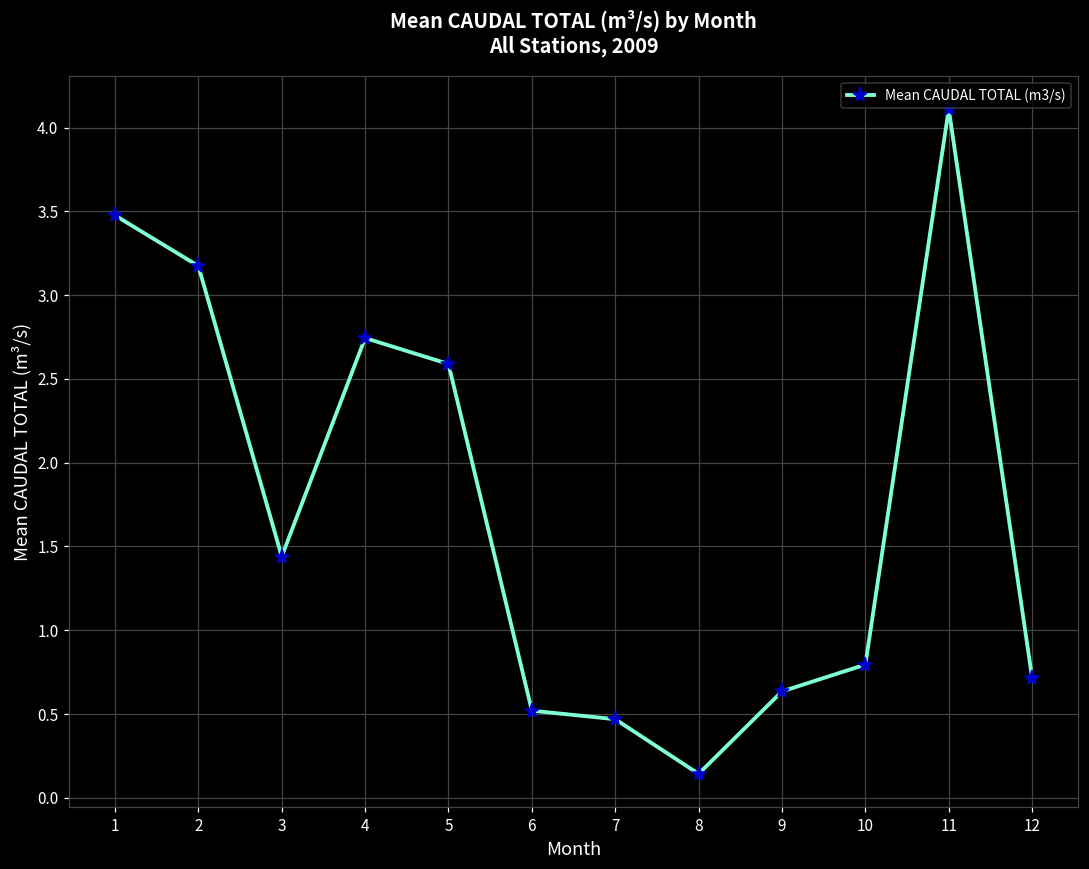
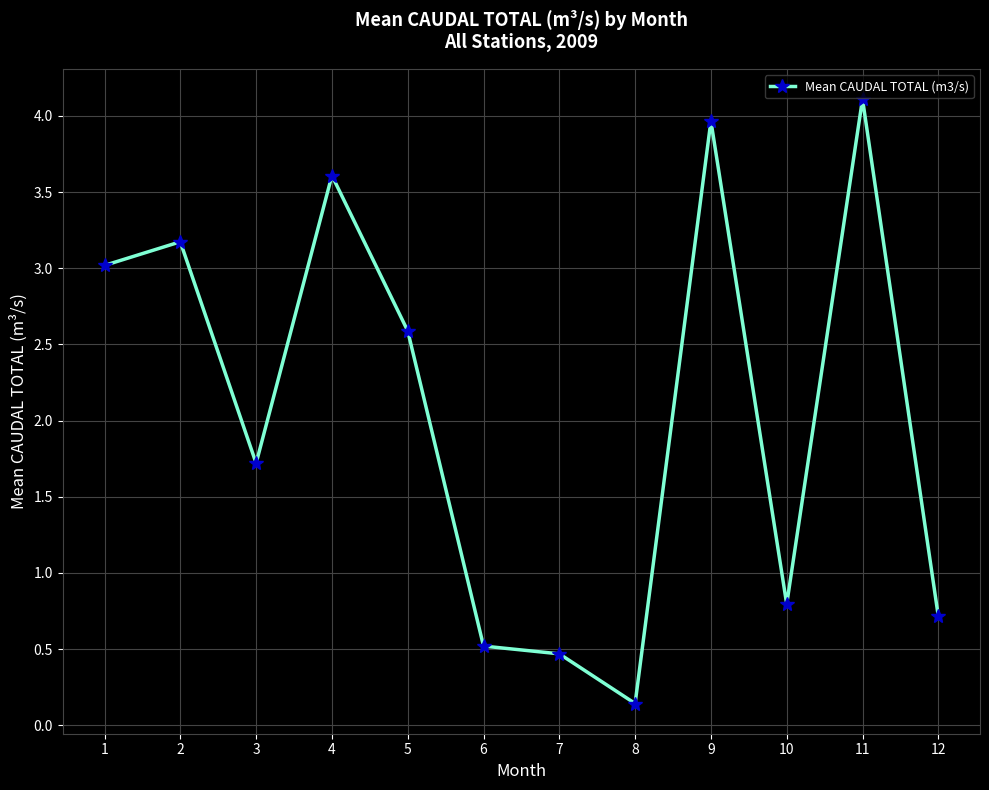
1: 3.48 -> 3.02
3: 1.44 -> 1.72
4: 2.74 -> 3.61
9: 0.64 -> 3.97
